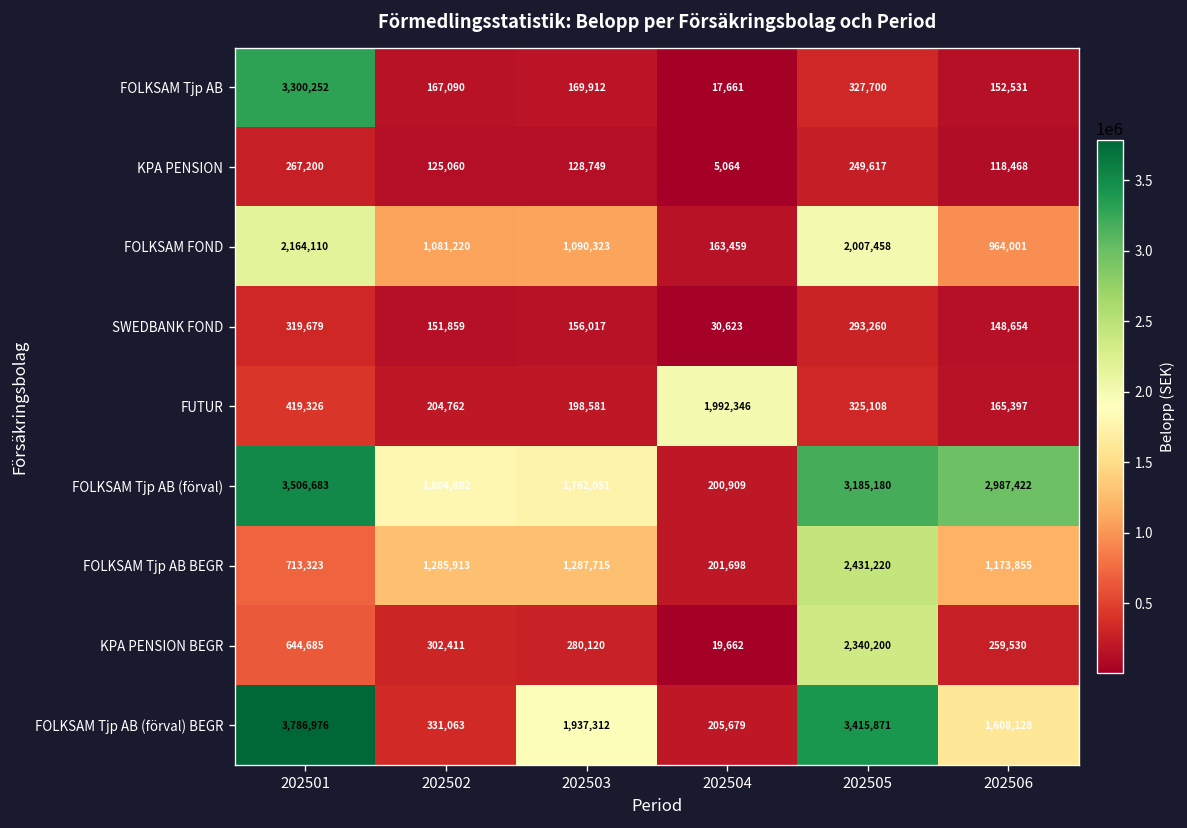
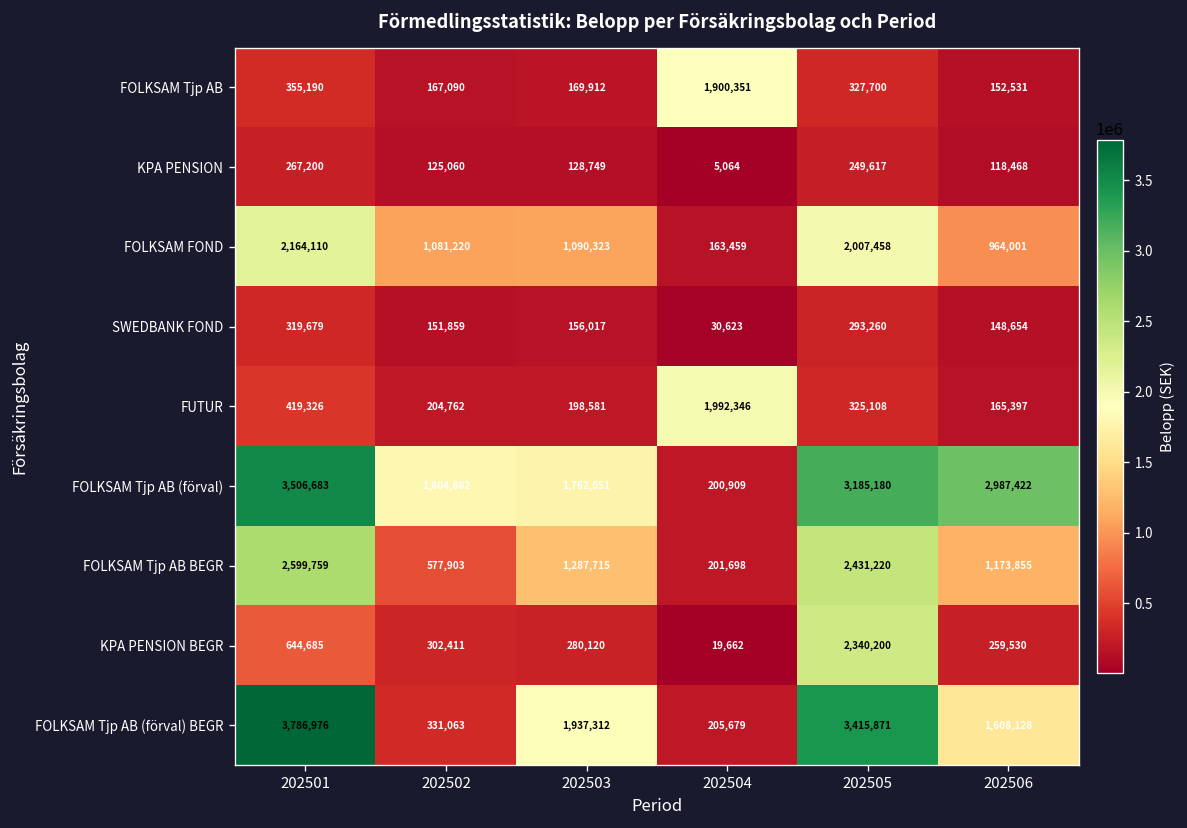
FOLKSAM Tjp AB, 202501: 3,300,252 -> 355,190
FOLKSAM Tjp AB, 202504: 17,661 -> 1,900,351
FOLKSAM Tjp AB BEGR, 202501: 713,323 -> 2,599,759
FOLKSAM Tjp AB BEGR, 202502: 1,285,913 -> 577,903
